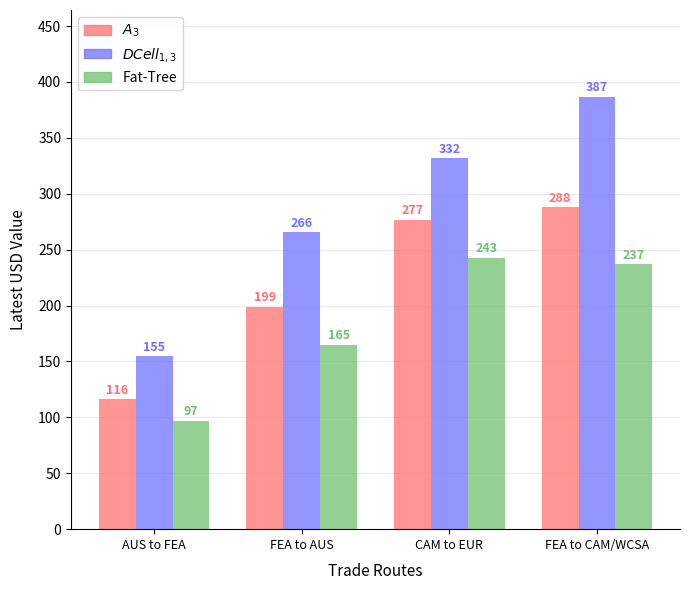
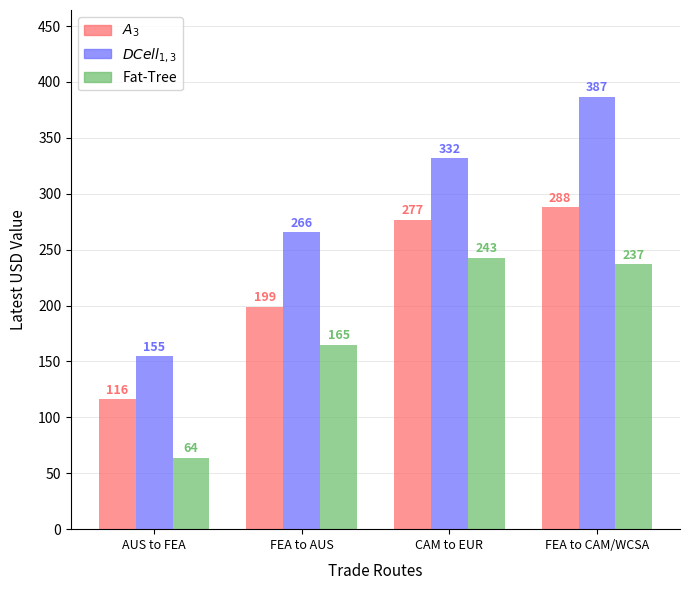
Fat-Tree, AUS to FEA: 97 -> 64
